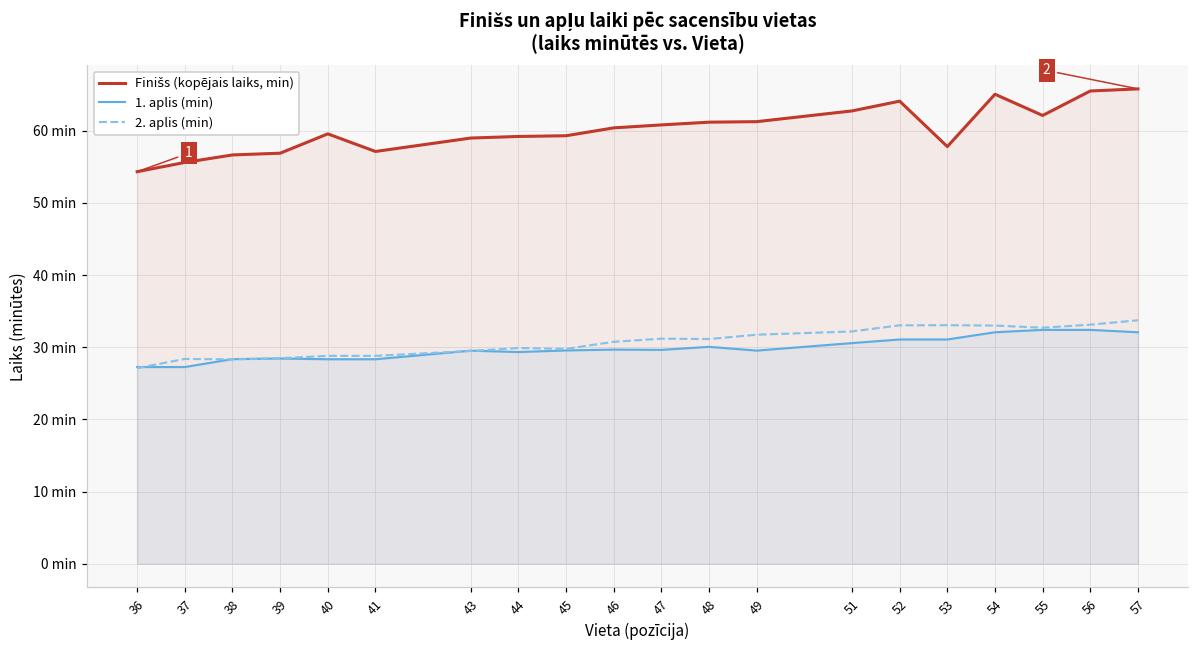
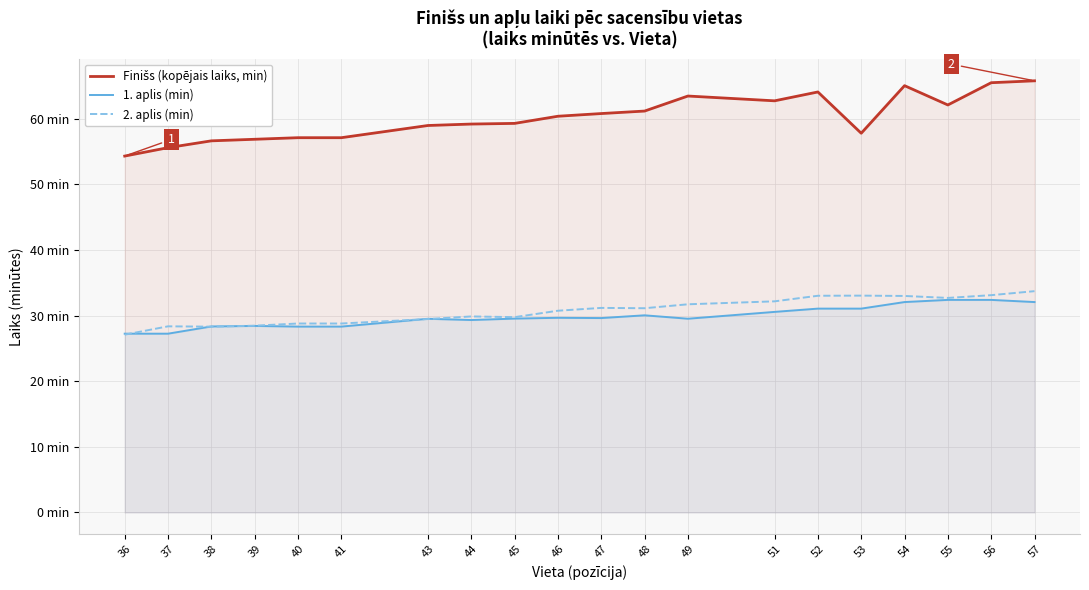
Finišs (kopējais laiks, min), 40: 60 min -> 57 min
Finišs (kopējais laiks, min), 49: 61 min -> 63 min
